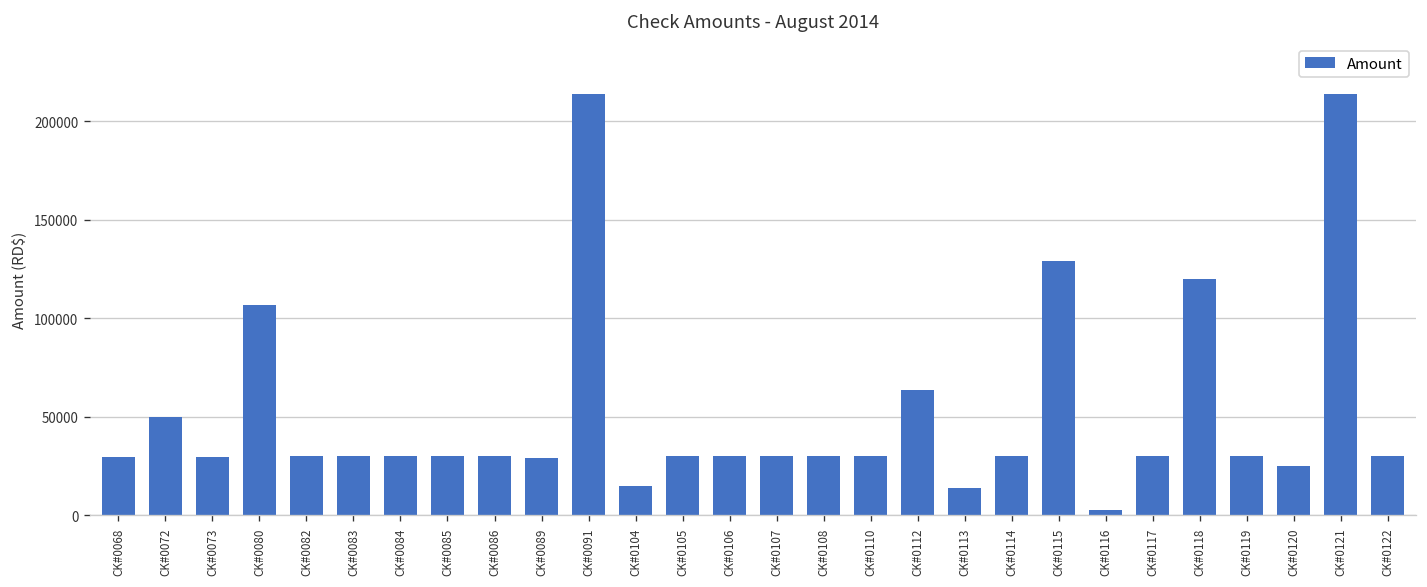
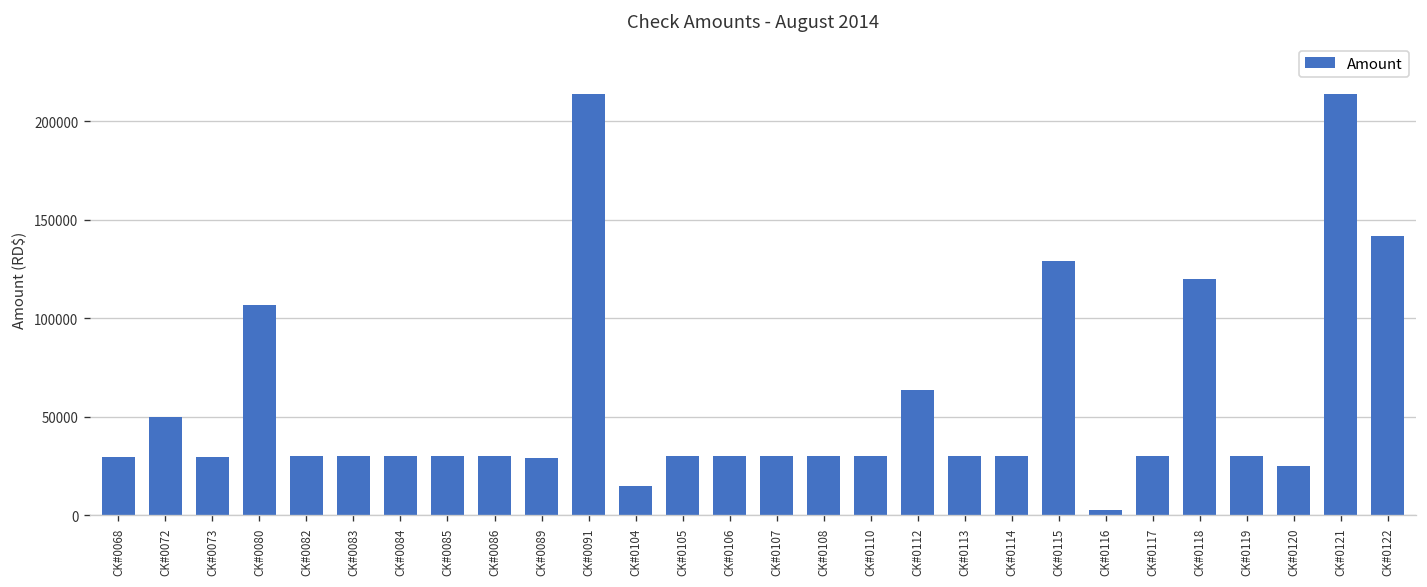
CK#0113: 14000 -> 30000
CK#0122: 30000 -> 142000
